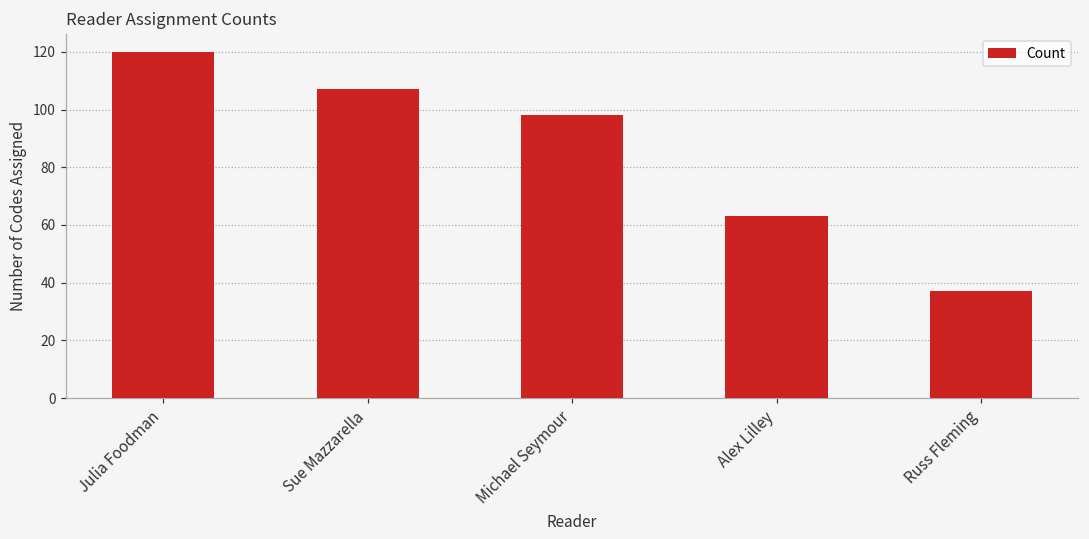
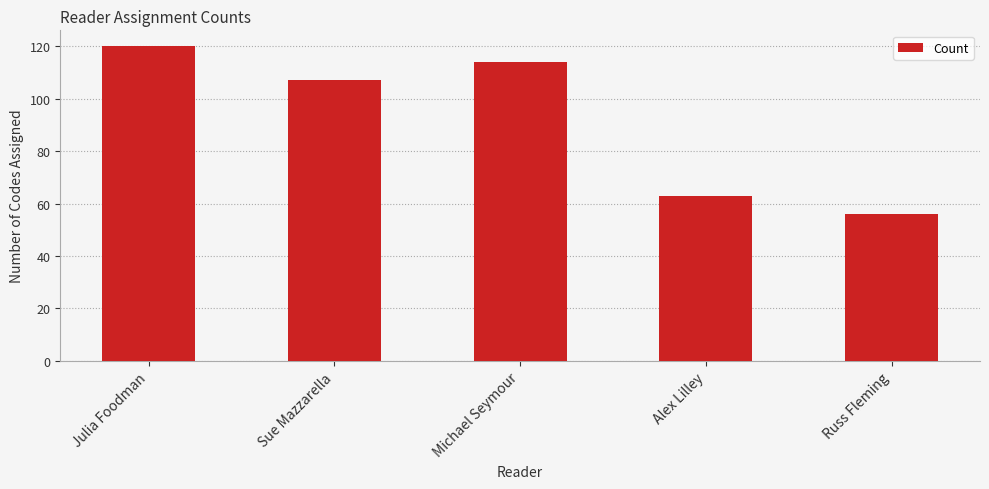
Michael Seymour: 98 -> 114
Russ Fleming: 37 -> 56
